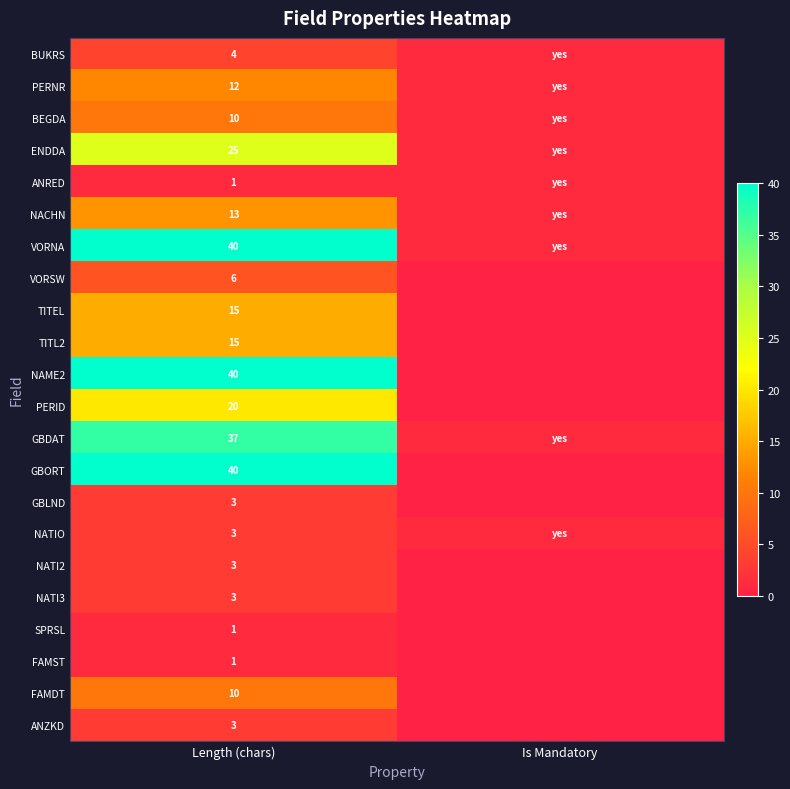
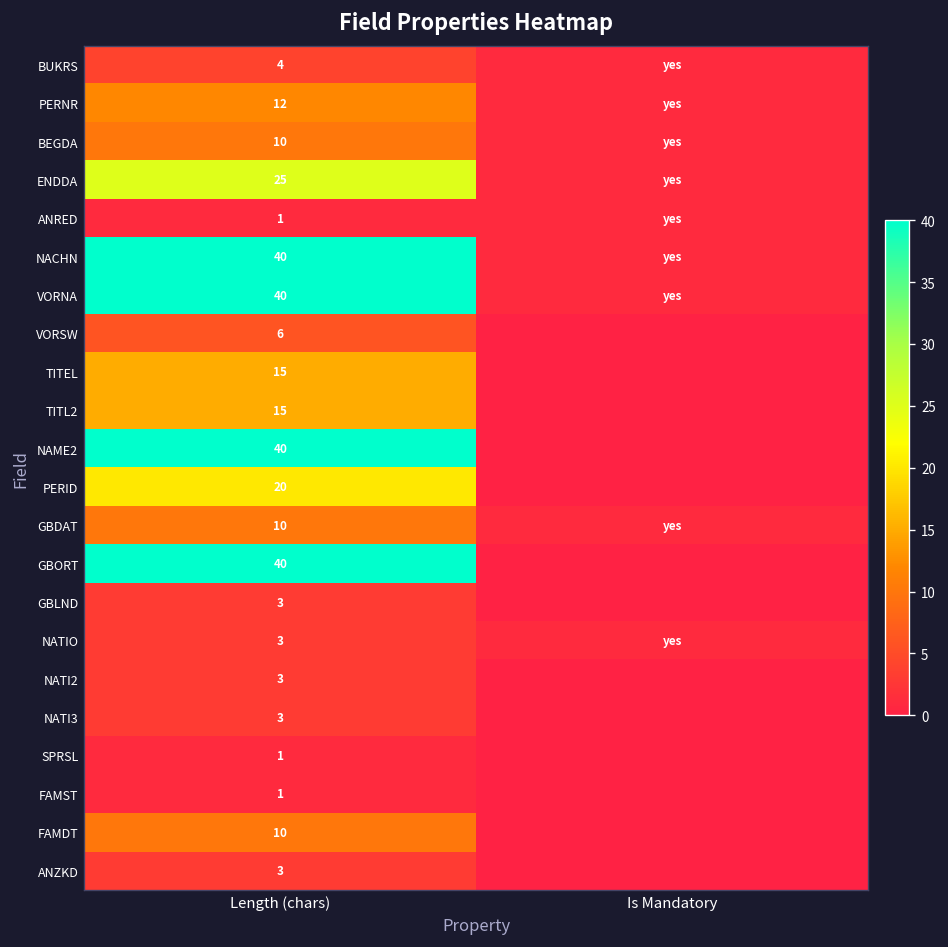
NACHN, Length (chars): 13 -> 40
GBDAT, Length (chars): 37 -> 10
